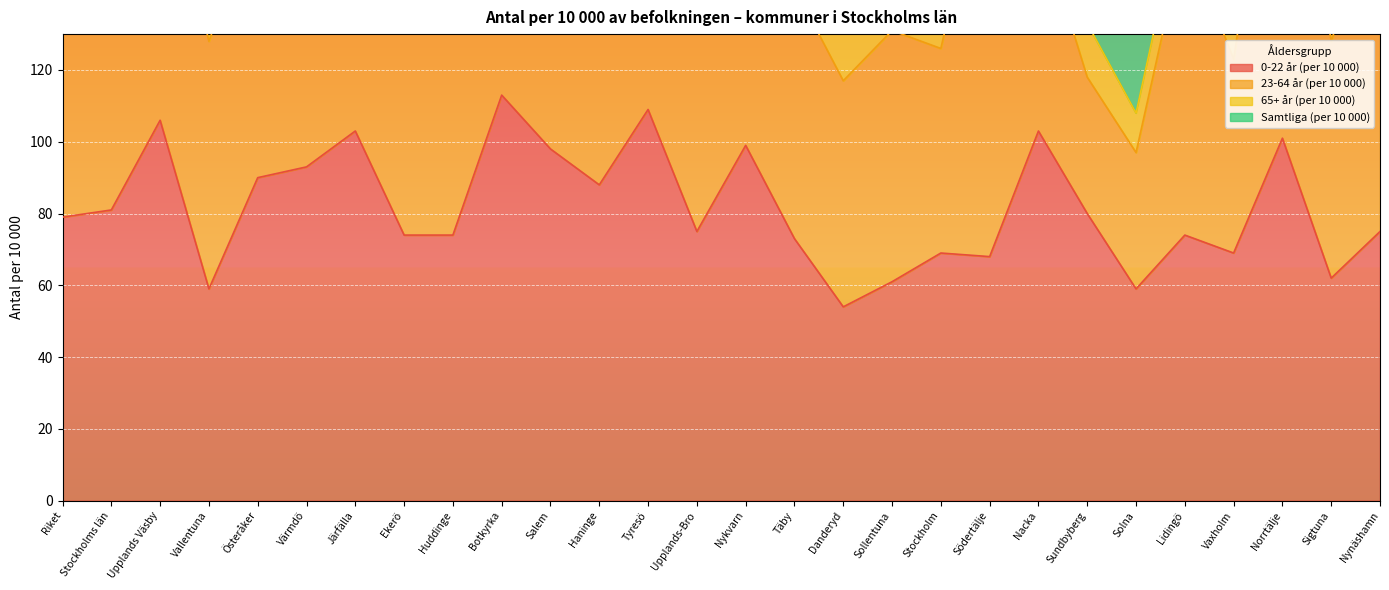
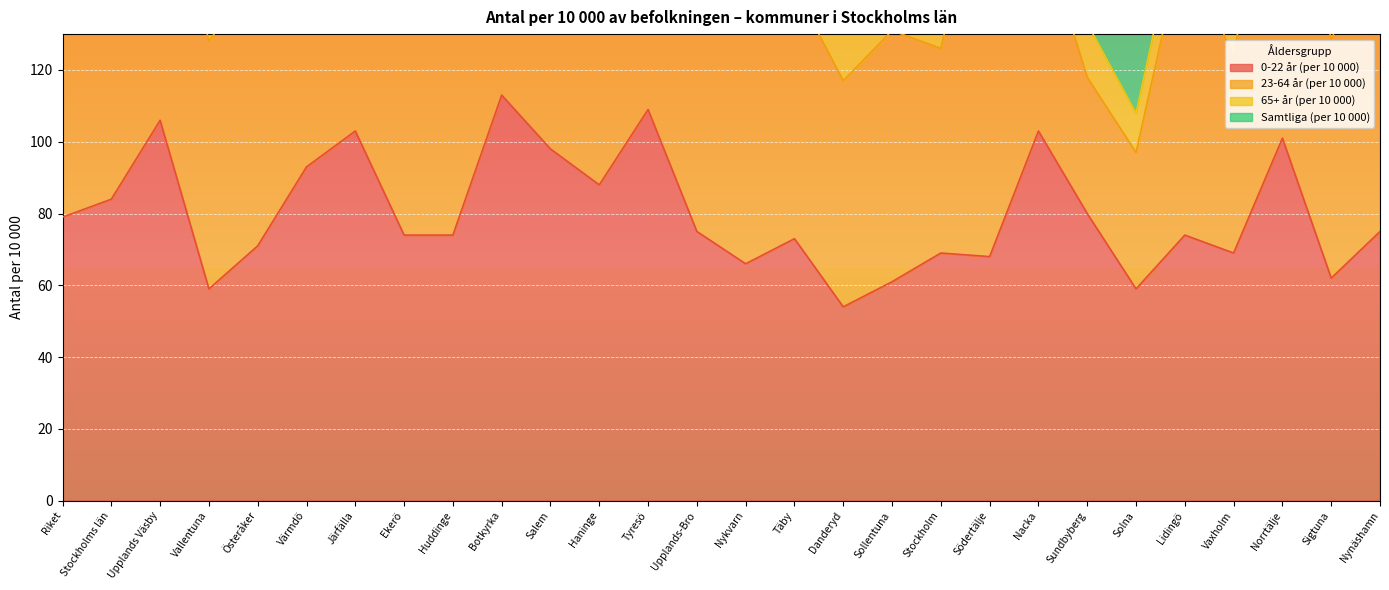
0-22 år (per 10 000), Stockholms län: 81 -> 84
0-22 år (per 10 000), Österåker: 90 -> 71
0-22 år (per 10 000), Nykvarn: 99 -> 66
